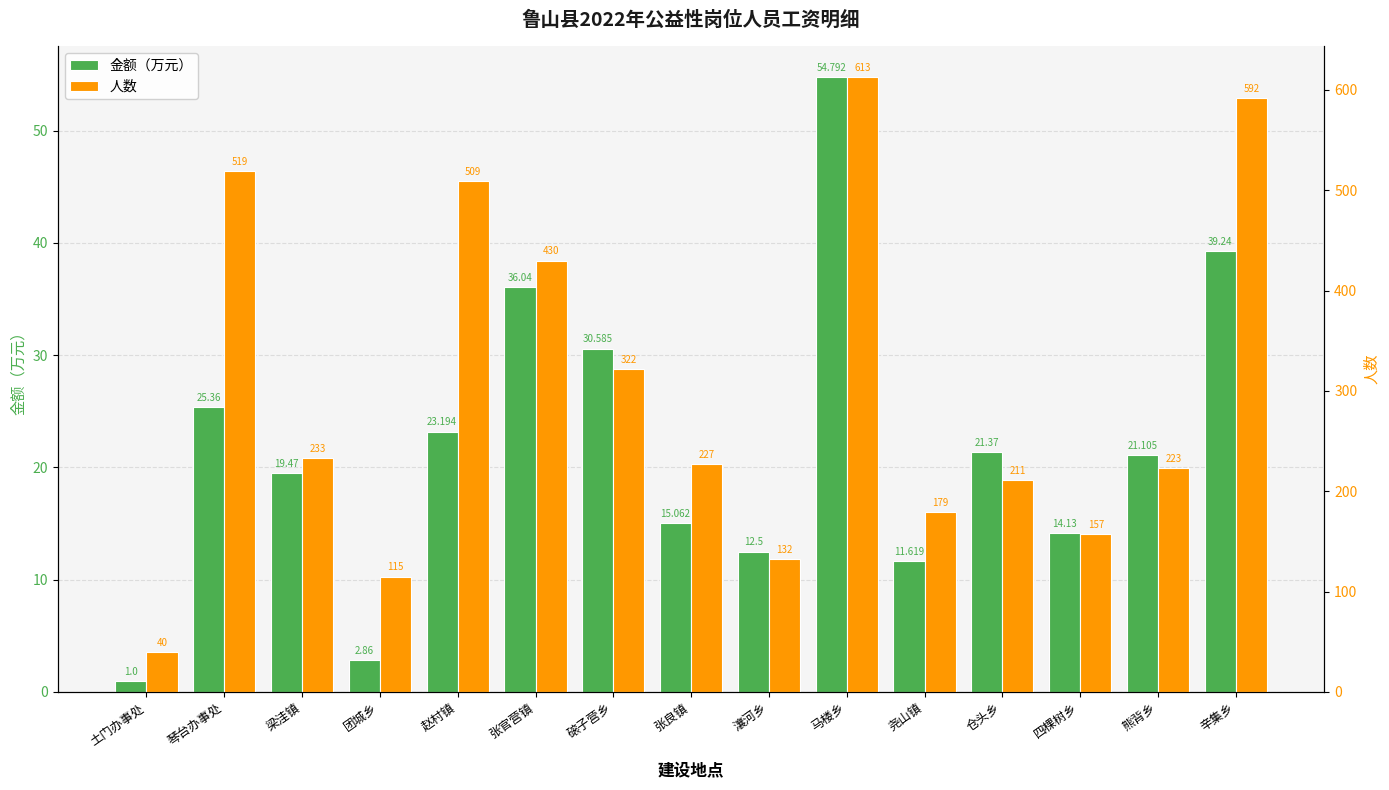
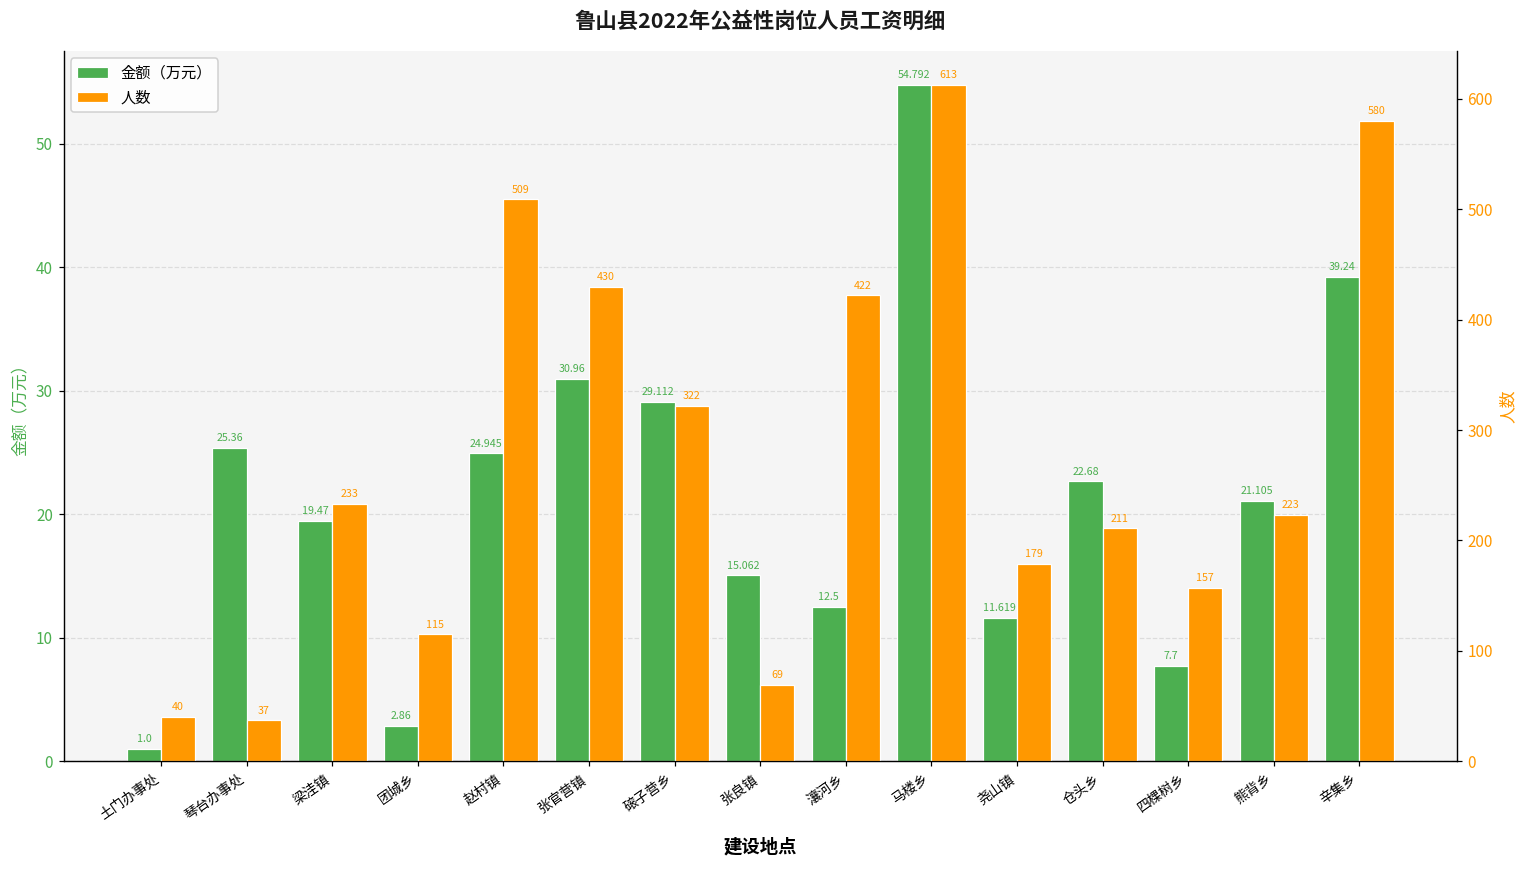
金额（万元）, 赵村镇: 23.194 -> 24.945
金额（万元）, 张官营镇: 36.04 -> 30.96
金额（万元）, 磙子营乡: 30.585 -> 29.112
金额（万元）, 仓头乡: 21.37 -> 22.68
金额（万元）, 四棵树乡: 14.13 -> 7.7
人数, 琴台办事处: 519 -> 37
人数, 张良镇: 227 -> 69
人数, 瀼河乡: 132 -> 422
人数, 辛集乡: 592 -> 580
